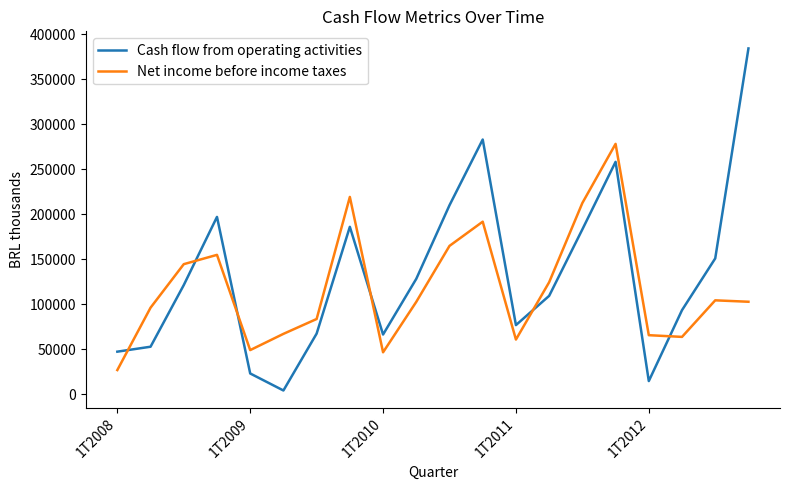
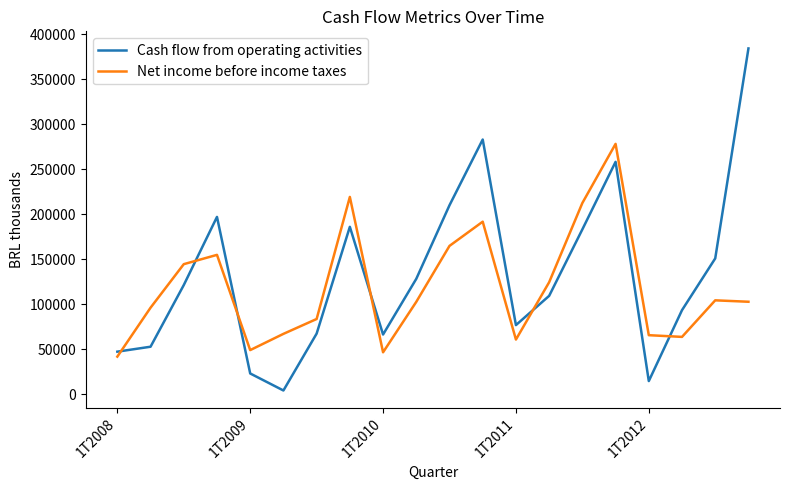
Net income before income taxes, 1T2008: 30000 -> 40000
